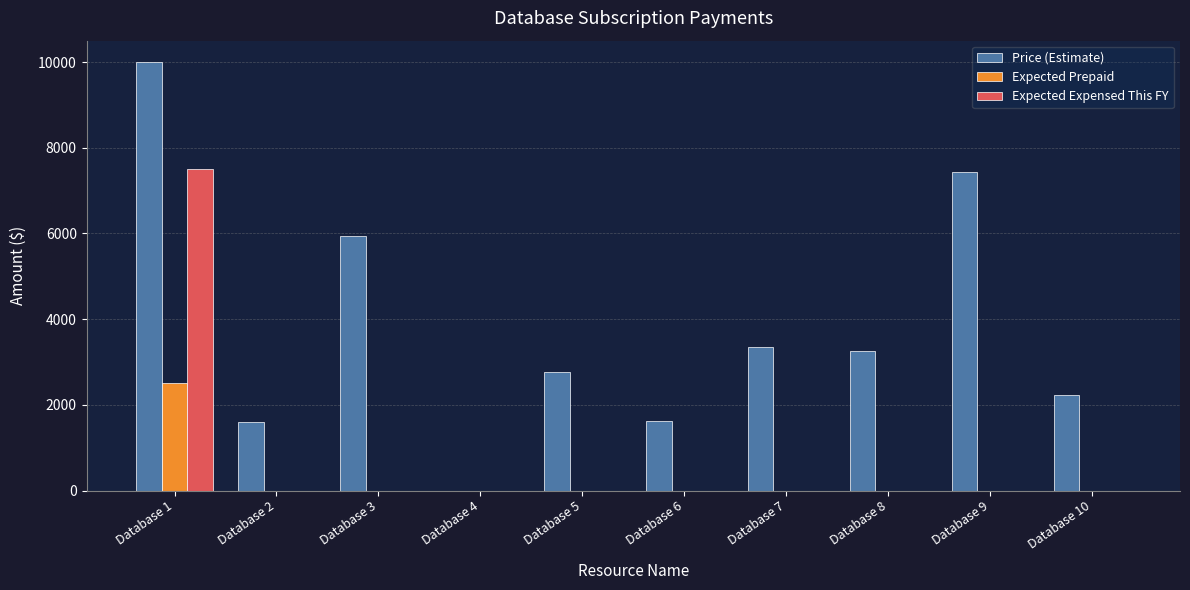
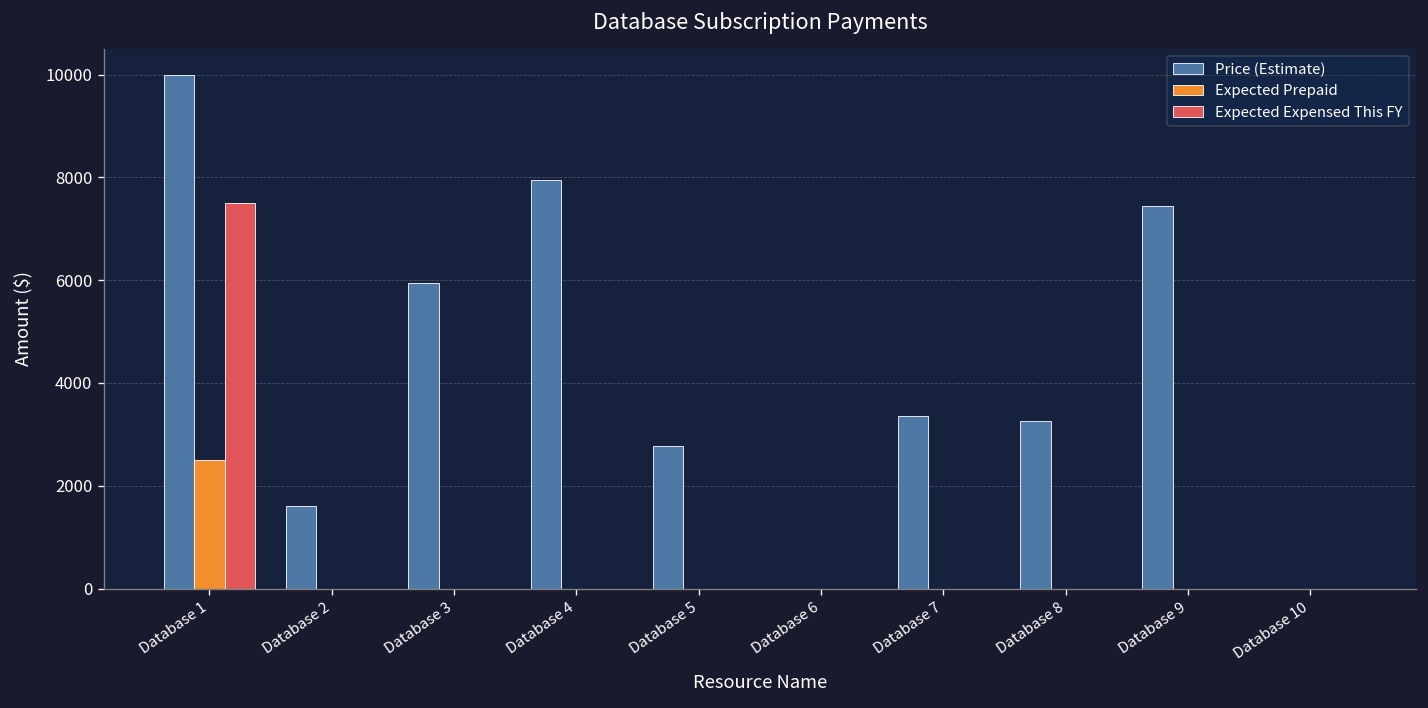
Price (Estimate), Database 4: 0 -> 7900
Price (Estimate), Database 6: 1600 -> 0
Price (Estimate), Database 10: 2200 -> 0
